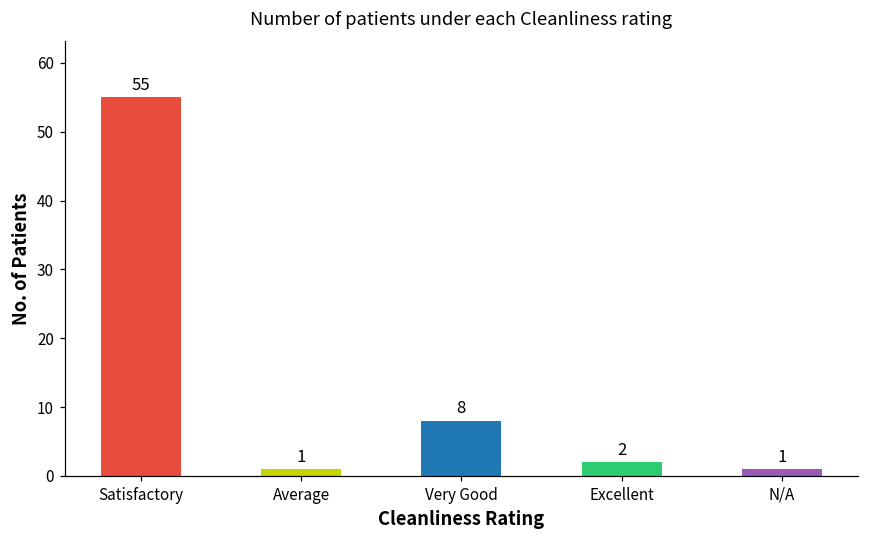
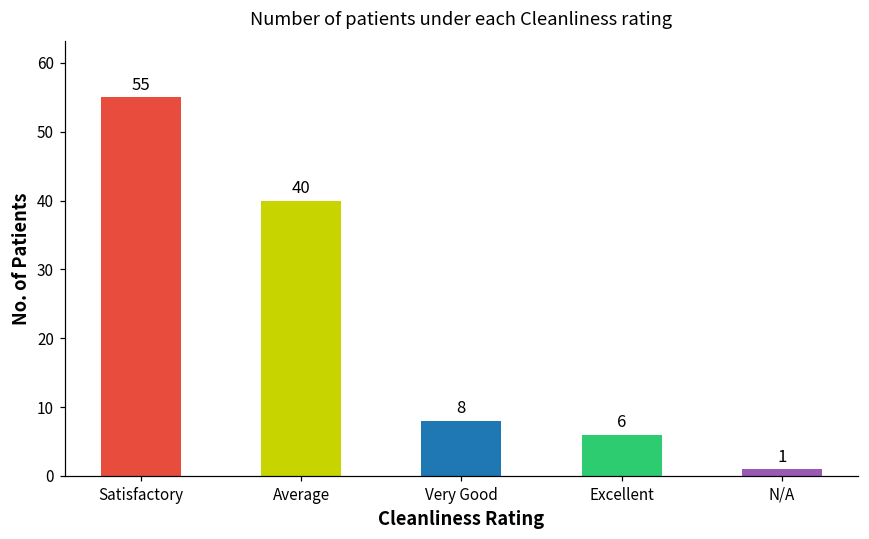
Average: 1 -> 40
Excellent: 2 -> 6
